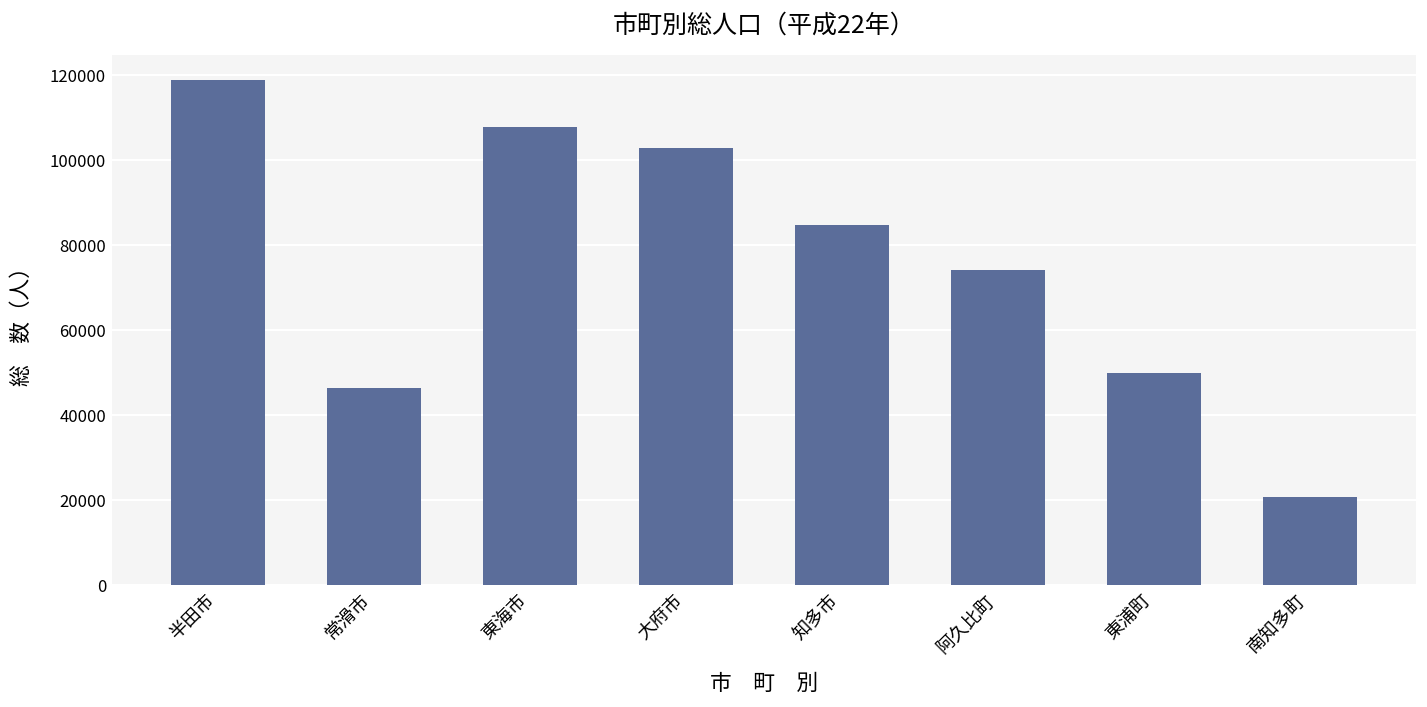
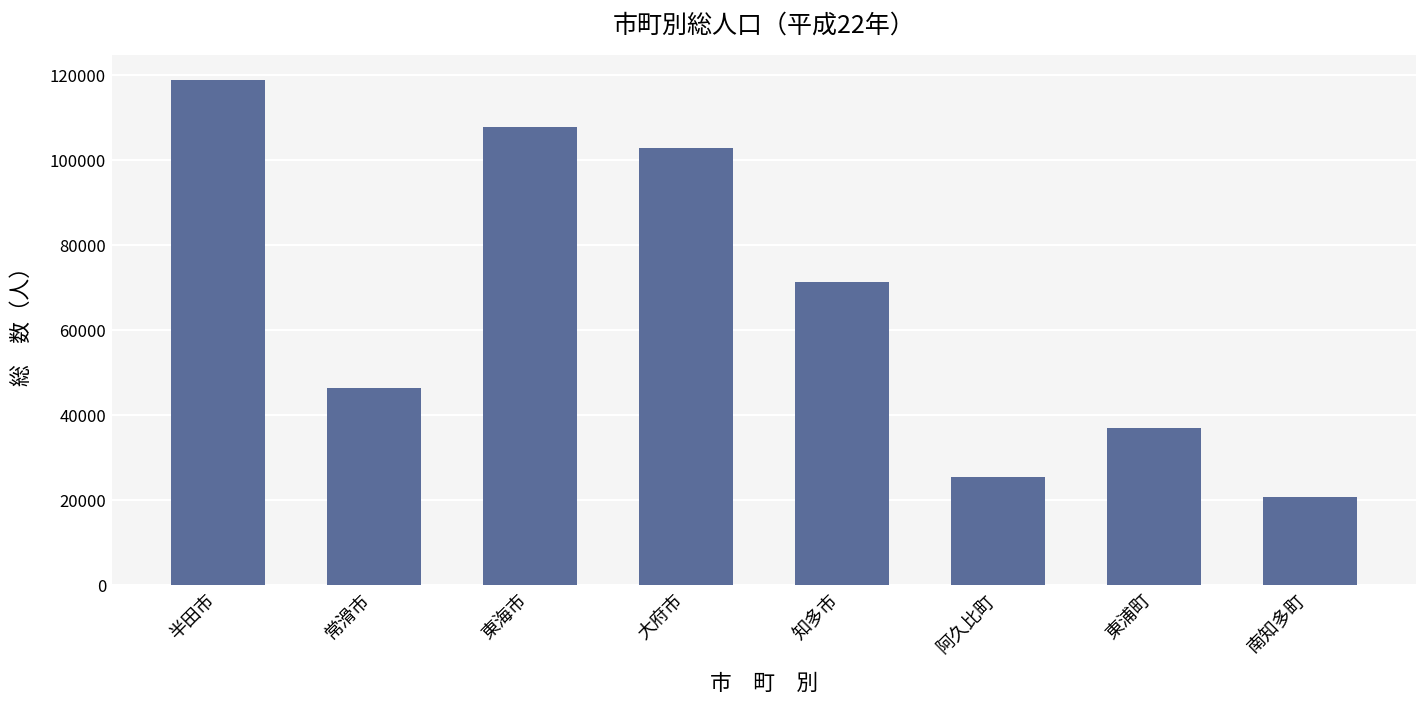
知多市: 85000 -> 71000
阿久比町: 74000 -> 25000
東浦町: 50000 -> 37000
